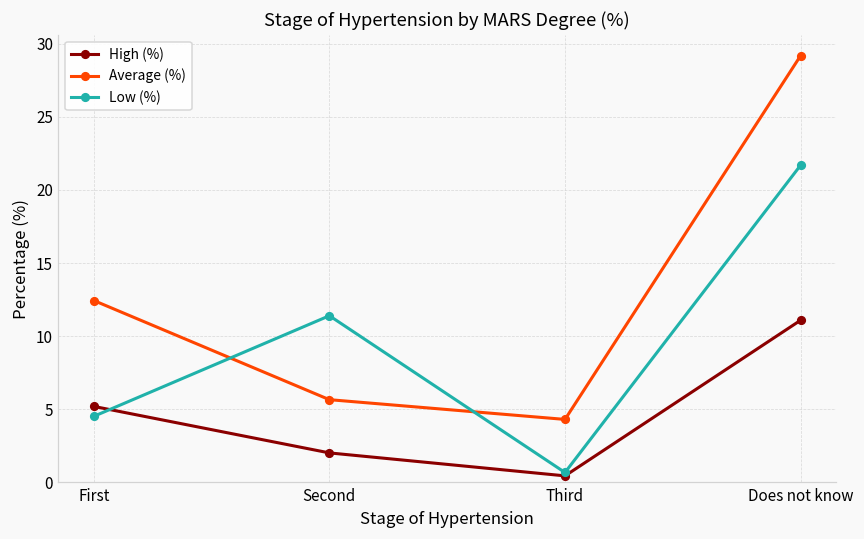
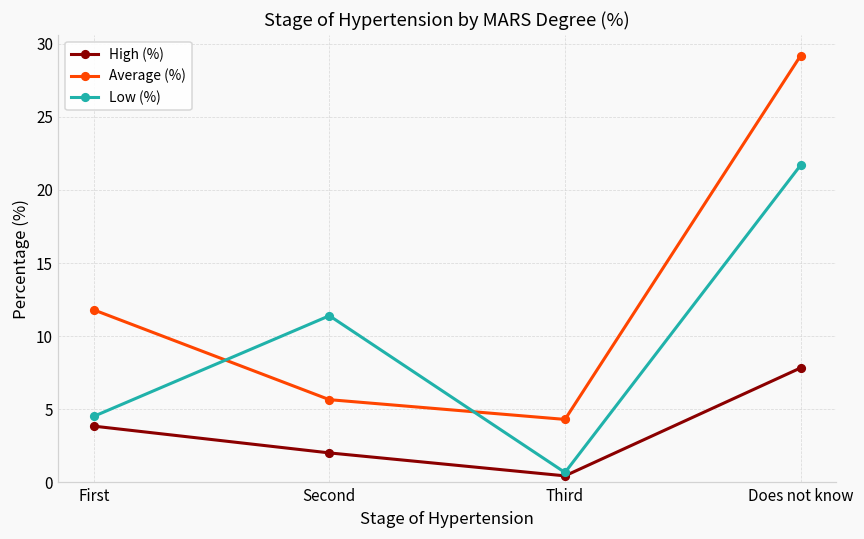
High (%), First: 5.2 -> 3.9
Average (%), First: 12.4 -> 11.8
High (%), Does not know: 11.1 -> 7.8
